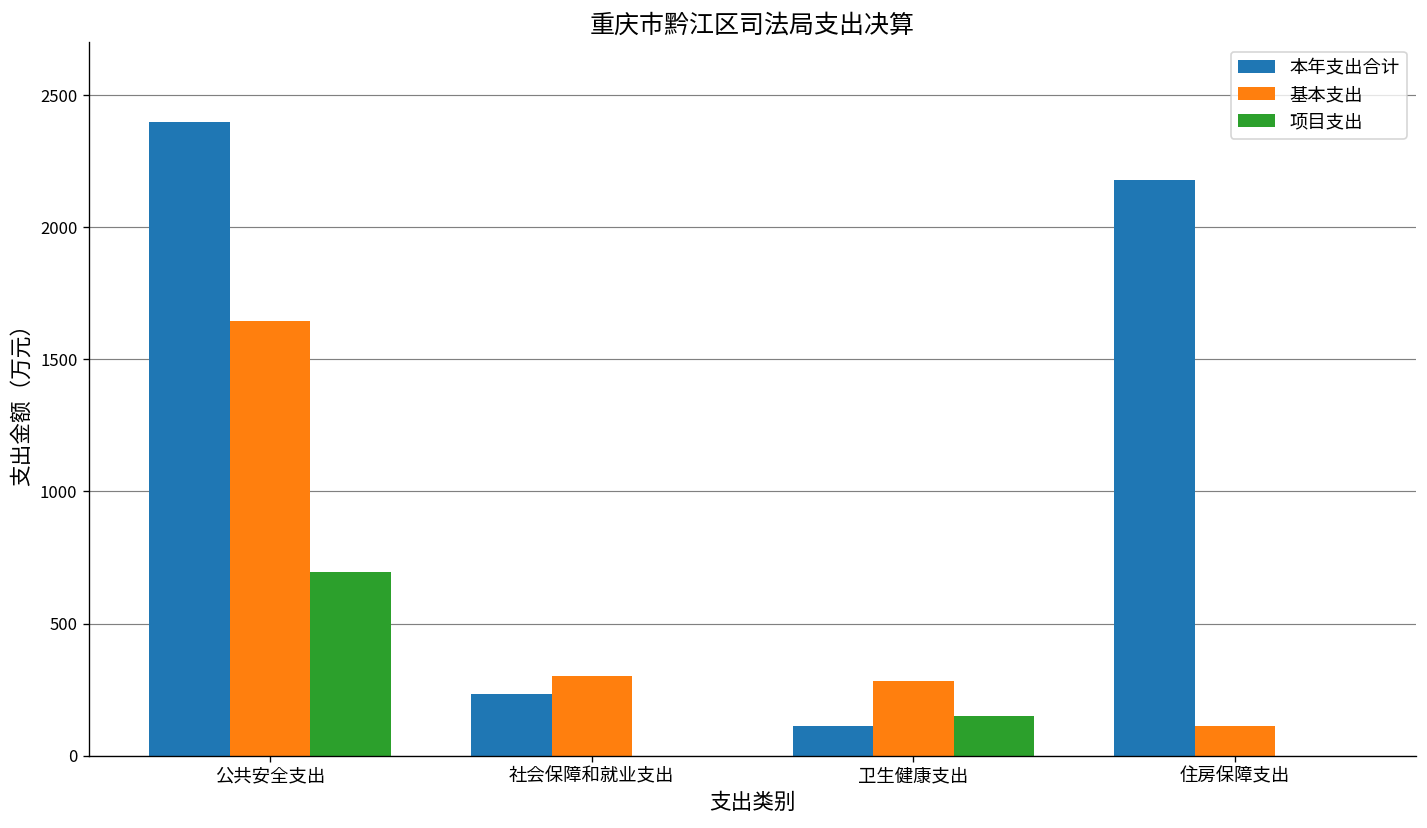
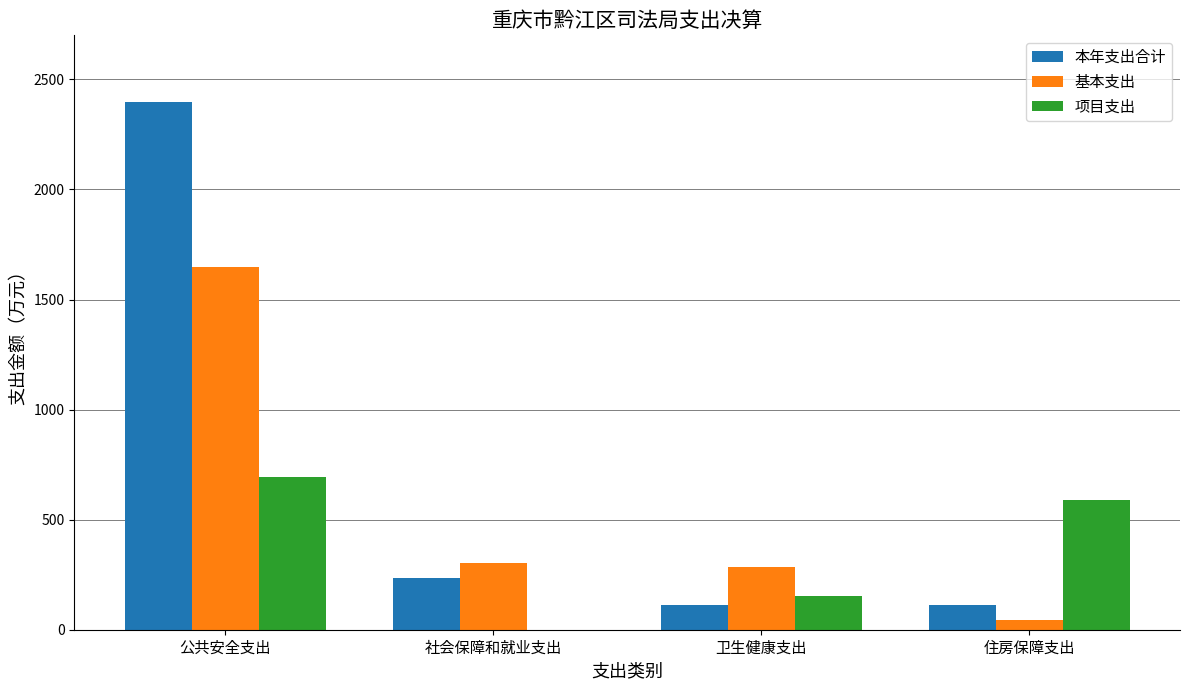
本年支出合计, 住房保障支出: 2180 -> 110
基本支出, 住房保障支出: 110 -> 40
项目支出, 住房保障支出: 0 -> 590
